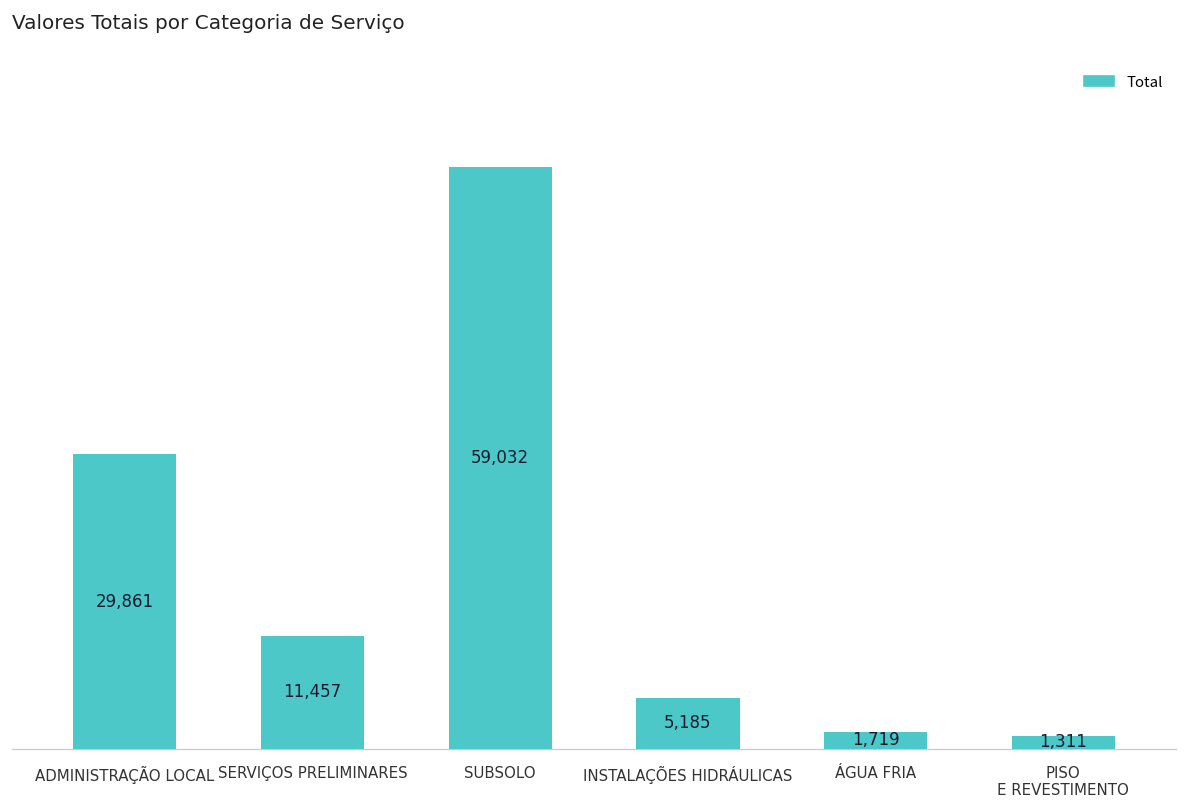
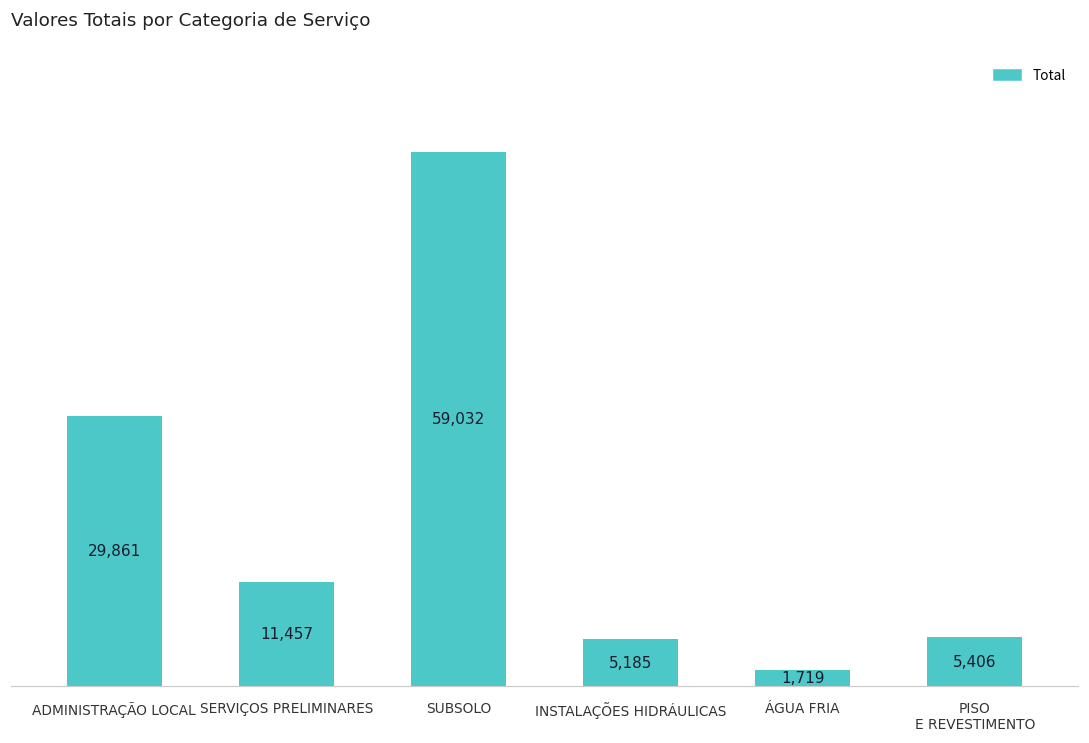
PISO E REVESTIMENTO: 1,311 -> 5,406
